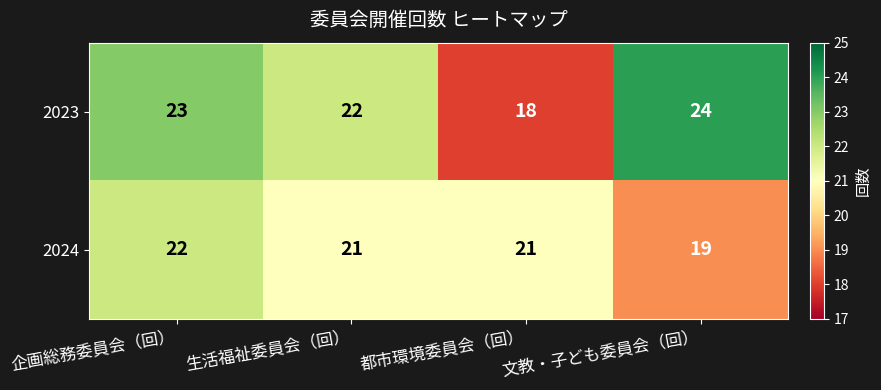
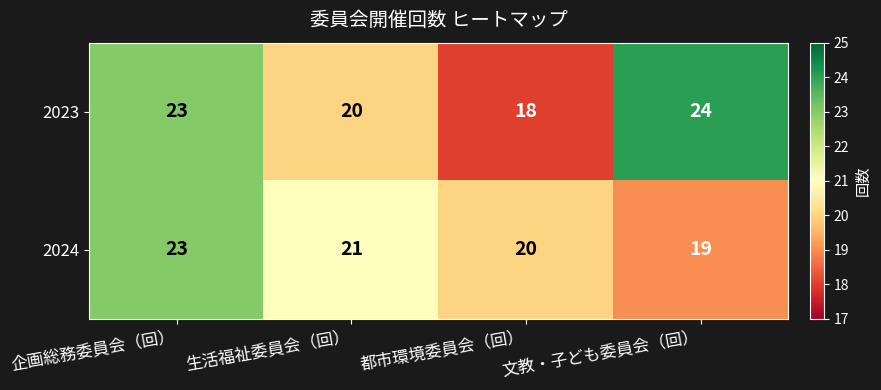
2023, 生活福祉委員会（回）: 22 -> 20
2024, 企画総務委員会（回）: 22 -> 23
2024, 都市環境委員会（回）: 21 -> 20
